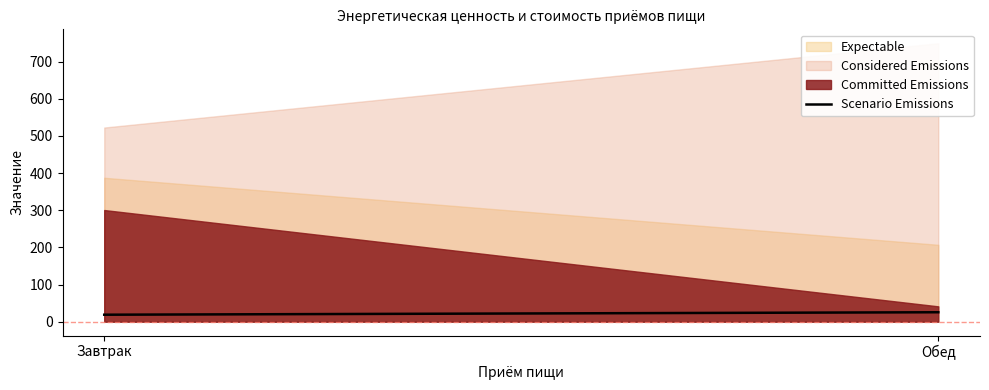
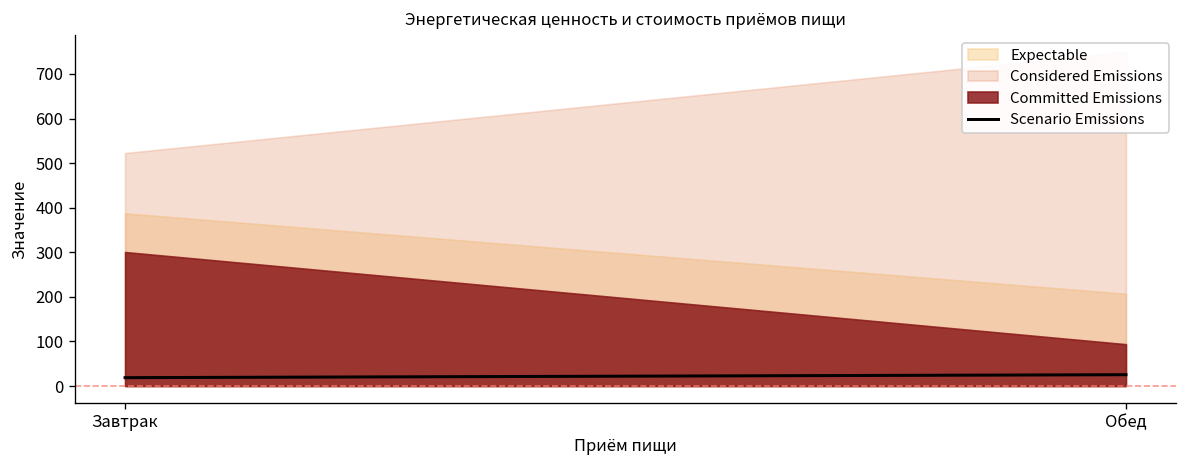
Committed Emissions, Обед: 40 -> 90
